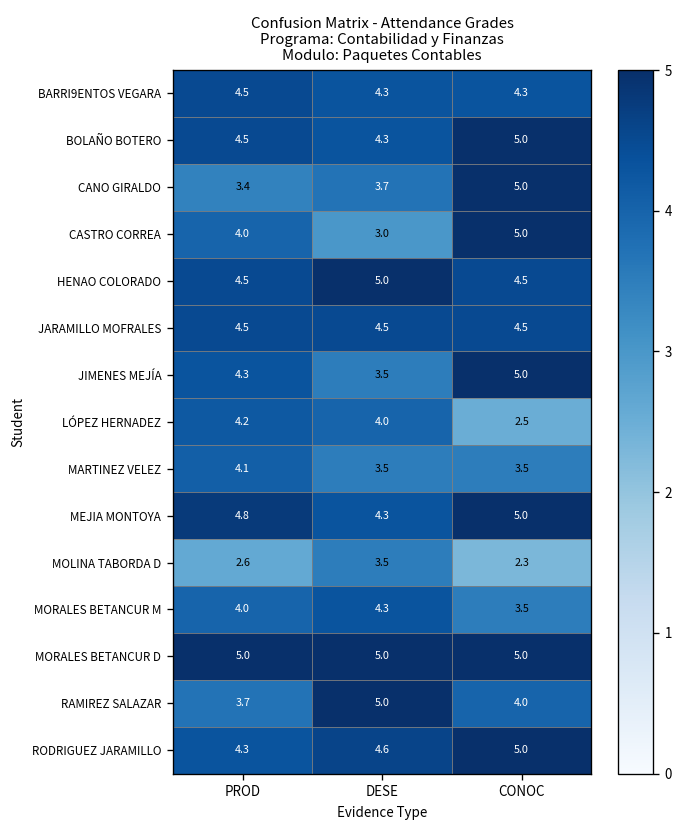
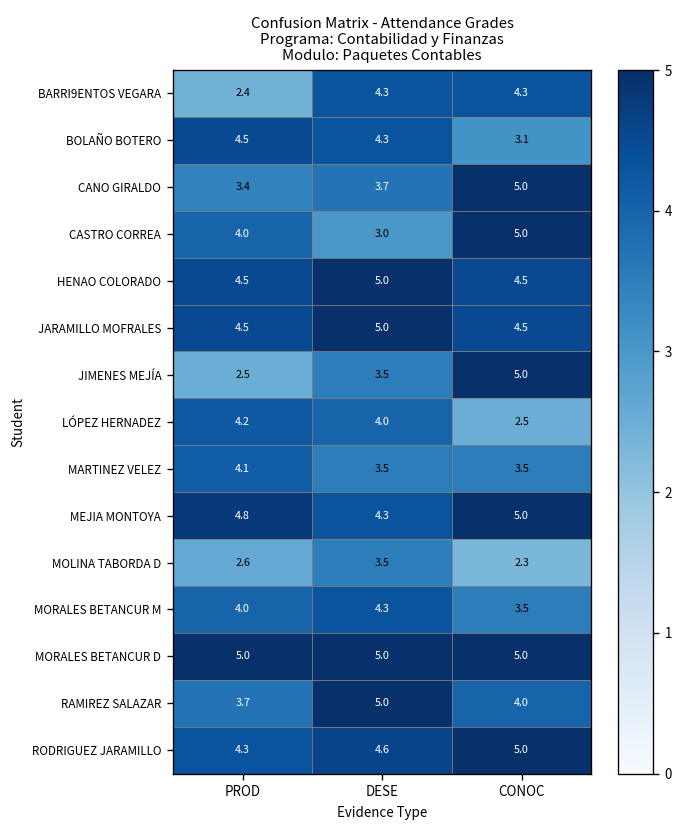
BARRI9ENTOS VEGARA, PROD: 4.5 -> 2.4
BOLAÑO BOTERO, CONOC: 5.0 -> 3.1
JARAMILLO MOFRALES, DESE: 4.5 -> 5.0
JIMENES MEJÍA, PROD: 4.3 -> 2.5
